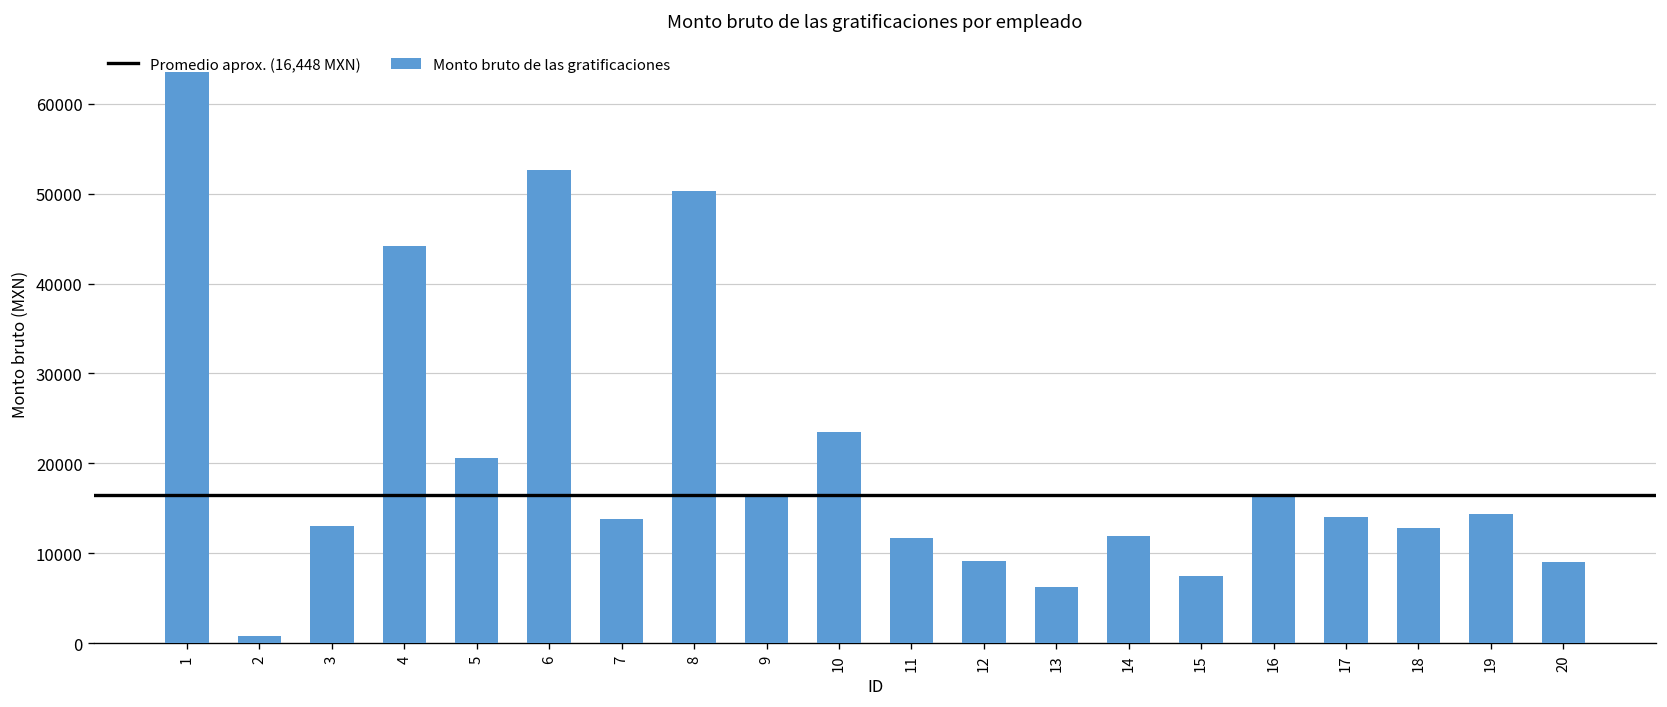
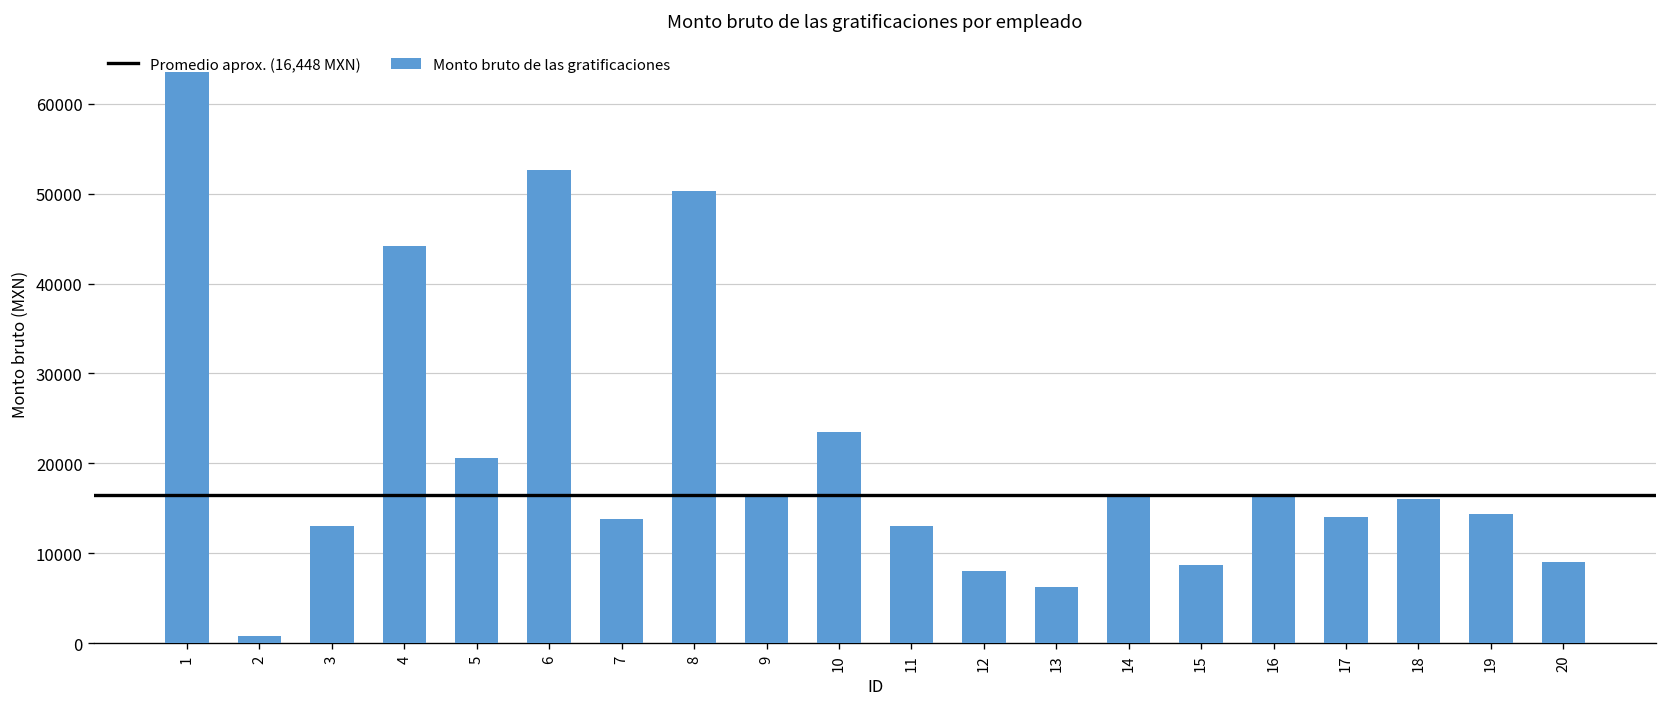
11: 12000 -> 13000
12: 9000 -> 8000
14: 12000 -> 16000
15: 8000 -> 9000
18: 13000 -> 16000
